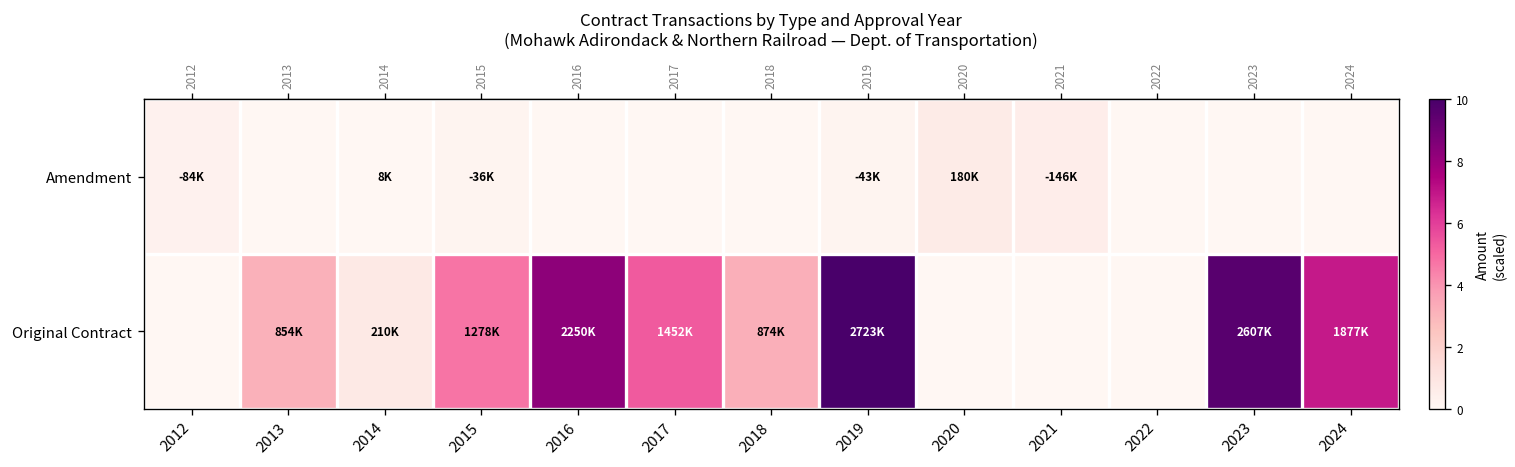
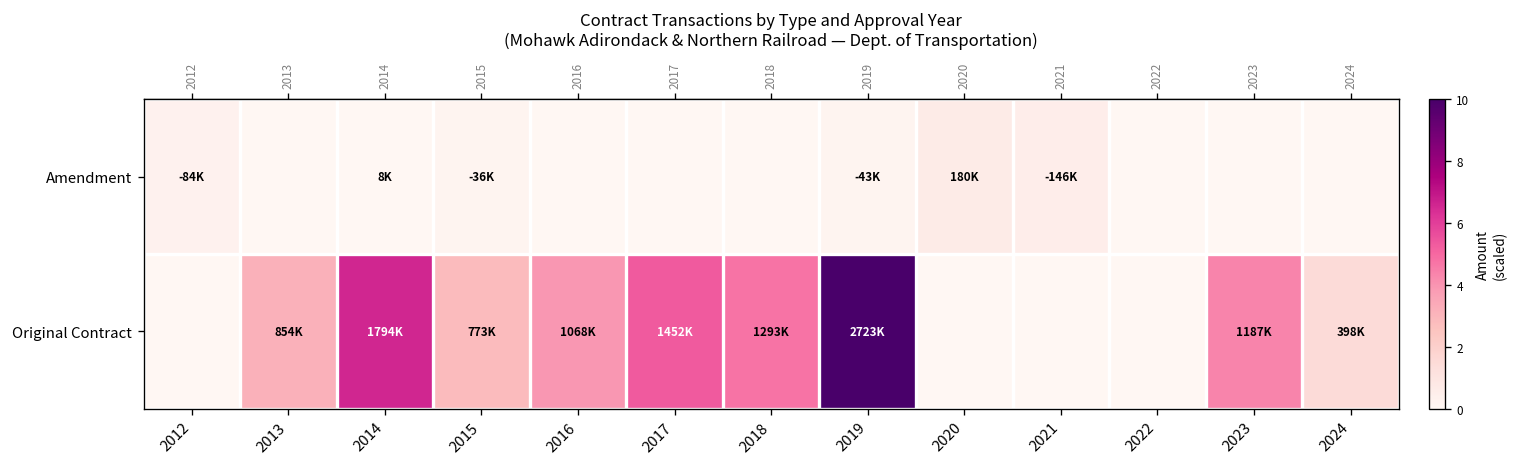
Original Contract, 2014: 210K -> 1794K
Original Contract, 2015: 1278K -> 773K
Original Contract, 2016: 2250K -> 1068K
Original Contract, 2018: 874K -> 1293K
Original Contract, 2023: 2607K -> 1187K
Original Contract, 2024: 1877K -> 398K
